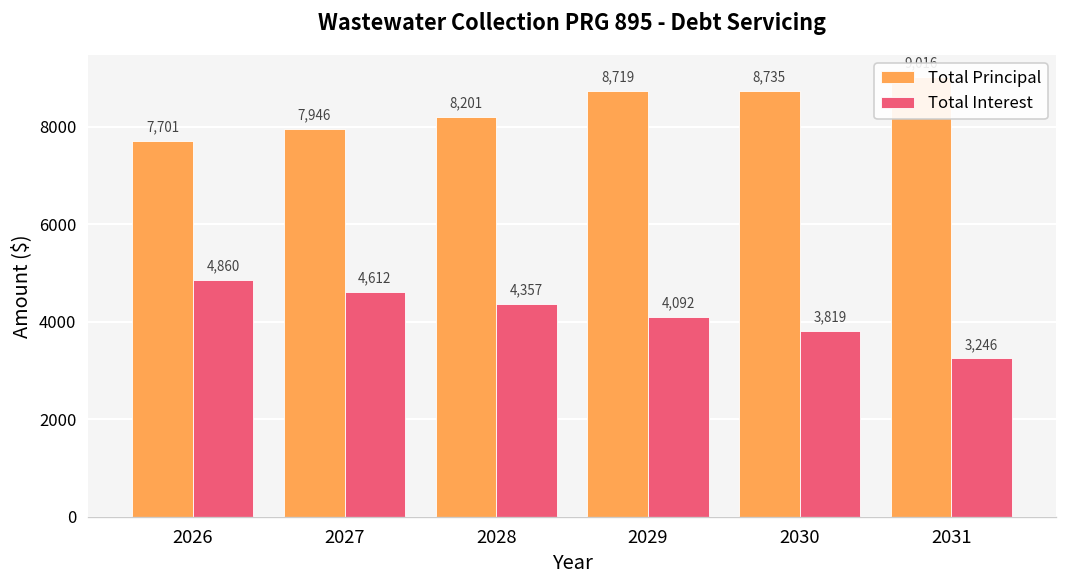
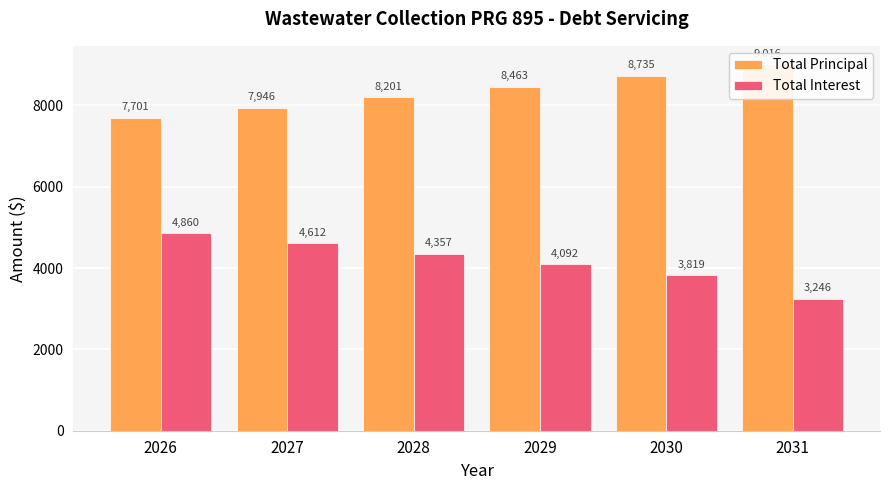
Total Principal, 2029: 8,719 -> 8,463
